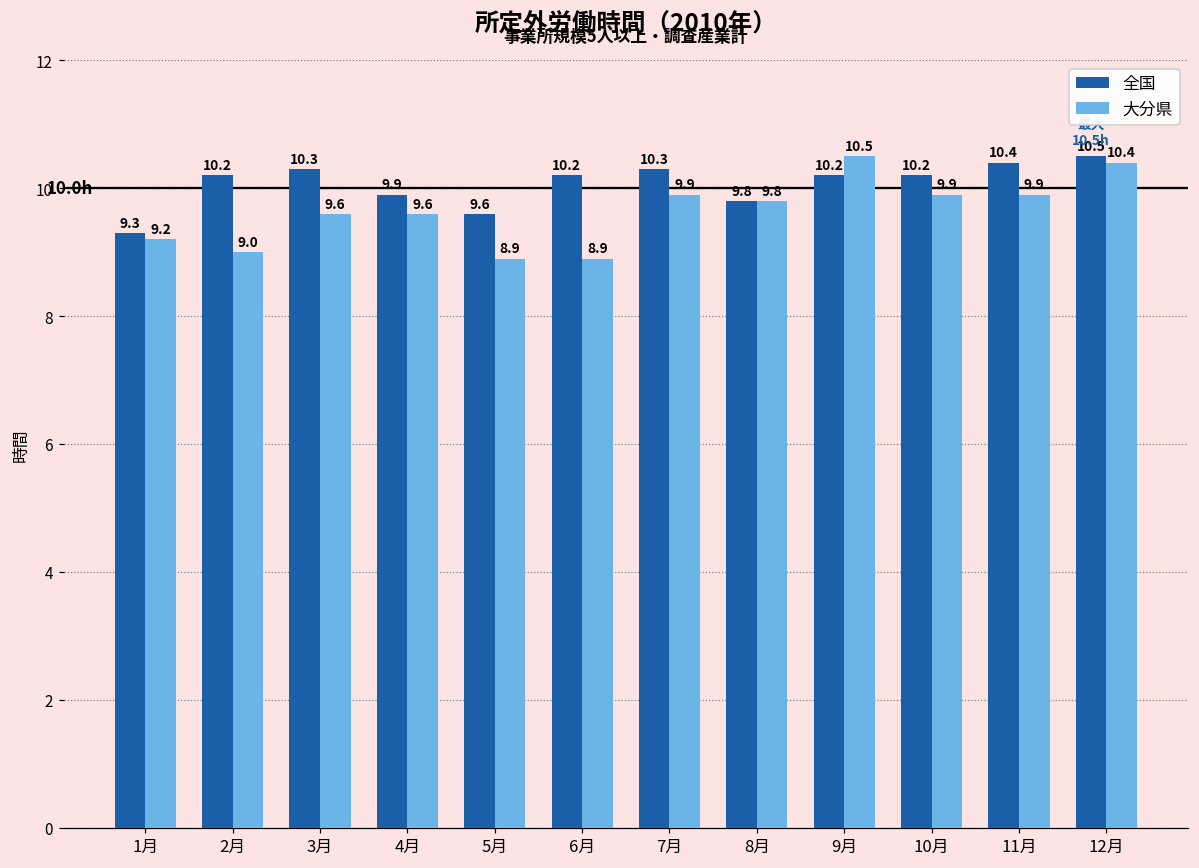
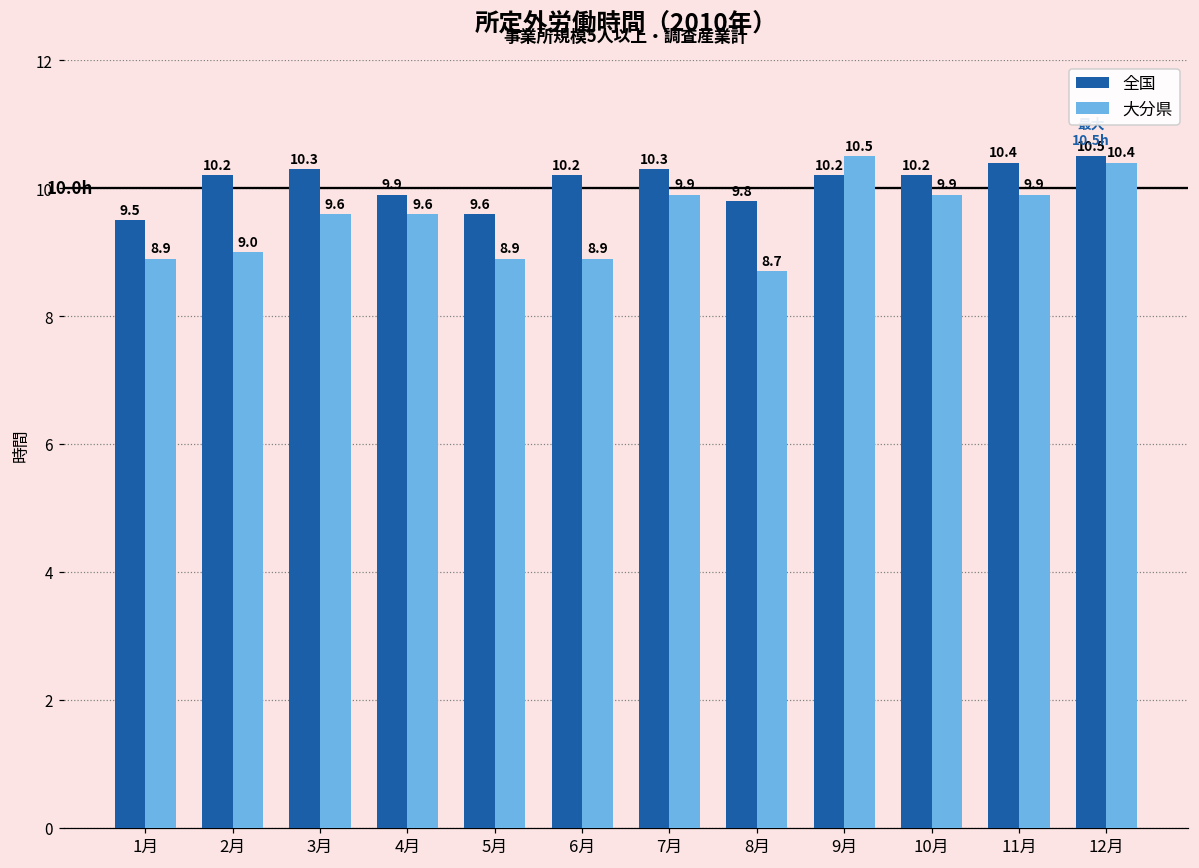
全国, 1月: 9.3 -> 9.5
大分県, 1月: 9.2 -> 8.9
大分県, 8月: 9.8 -> 8.7
